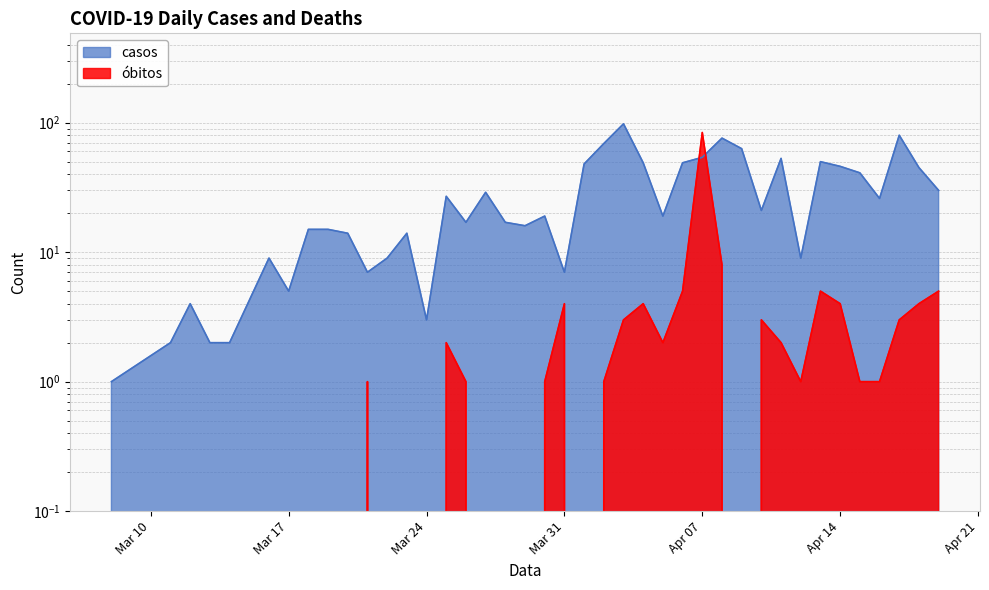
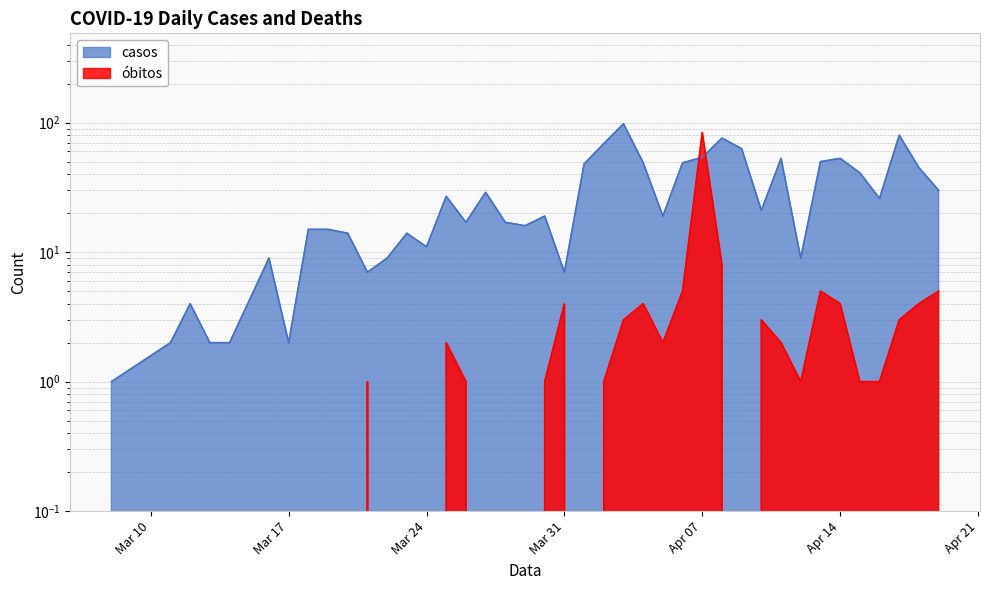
casos, Mar 17: 5 -> 2
casos, Mar 24: 3 -> 11
casos, Apr 14: 46 -> 53
